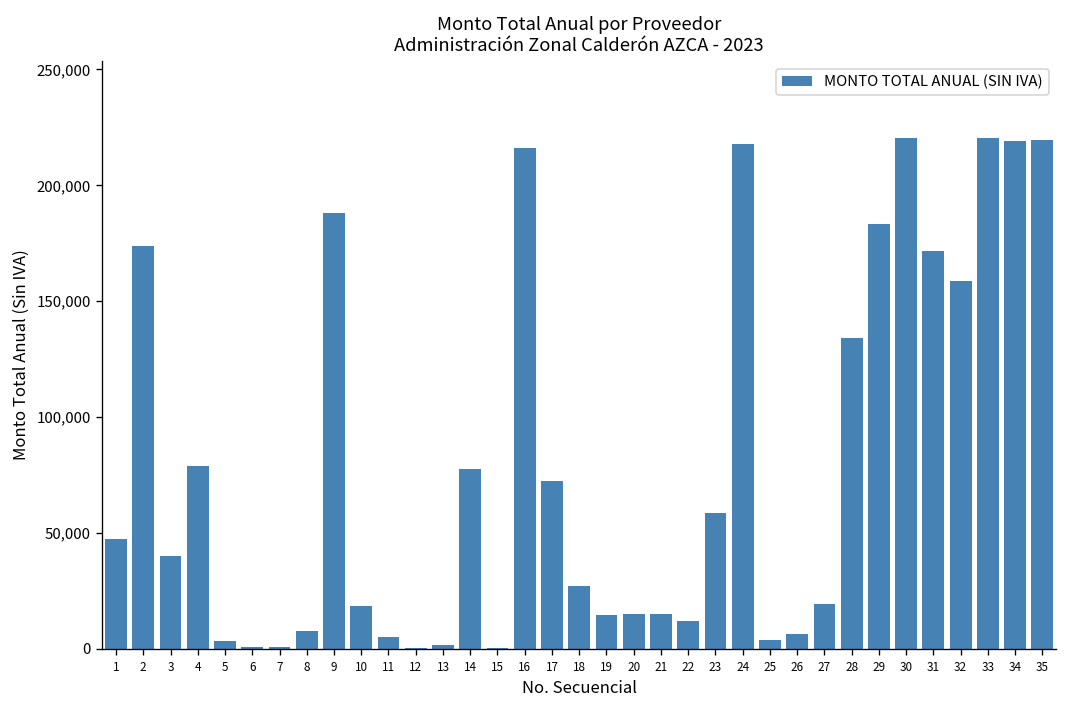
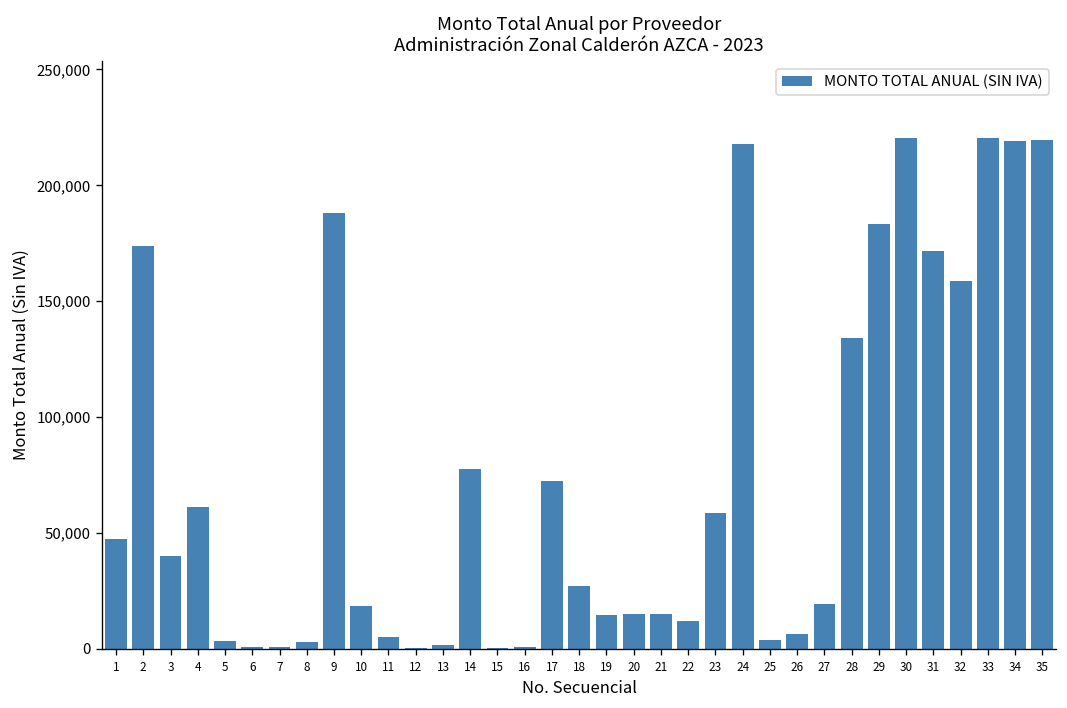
4: 79,000 -> 61,000
8: 8,000 -> 3,000
16: 216,000 -> 1,000
